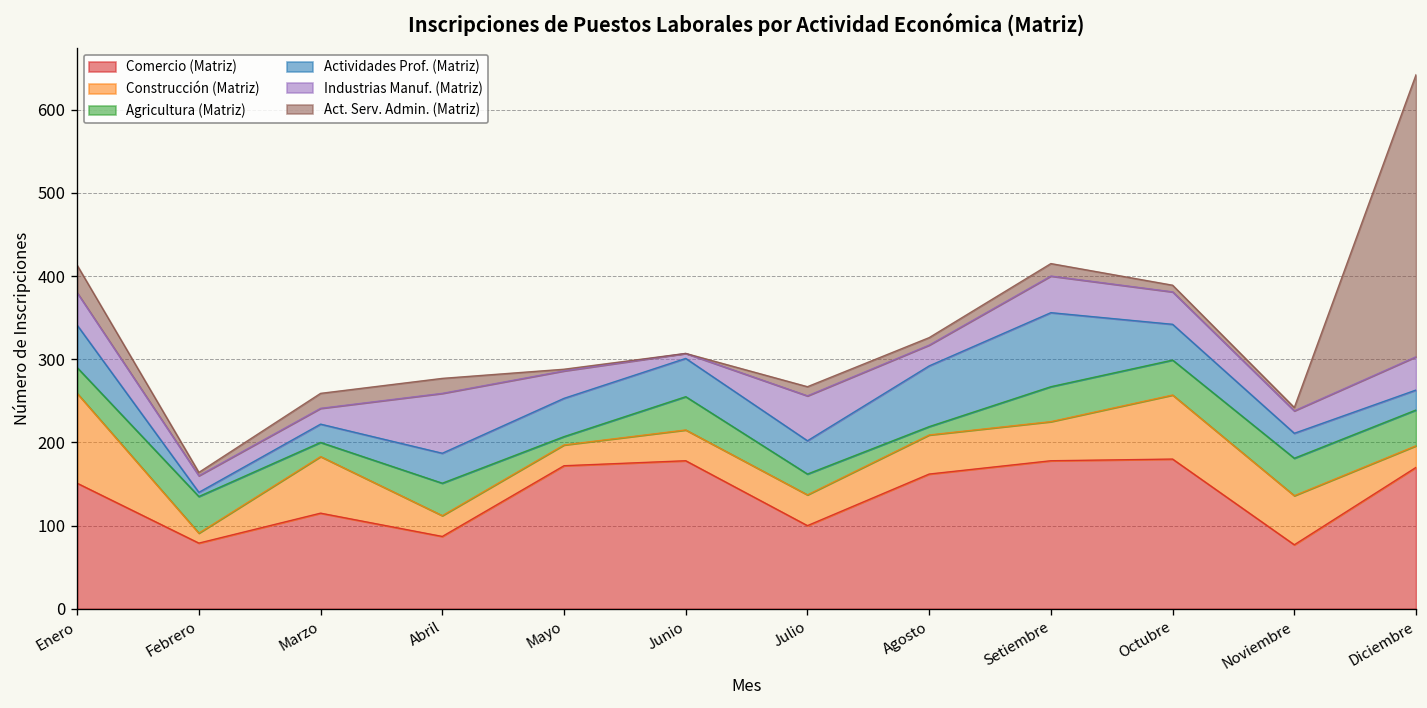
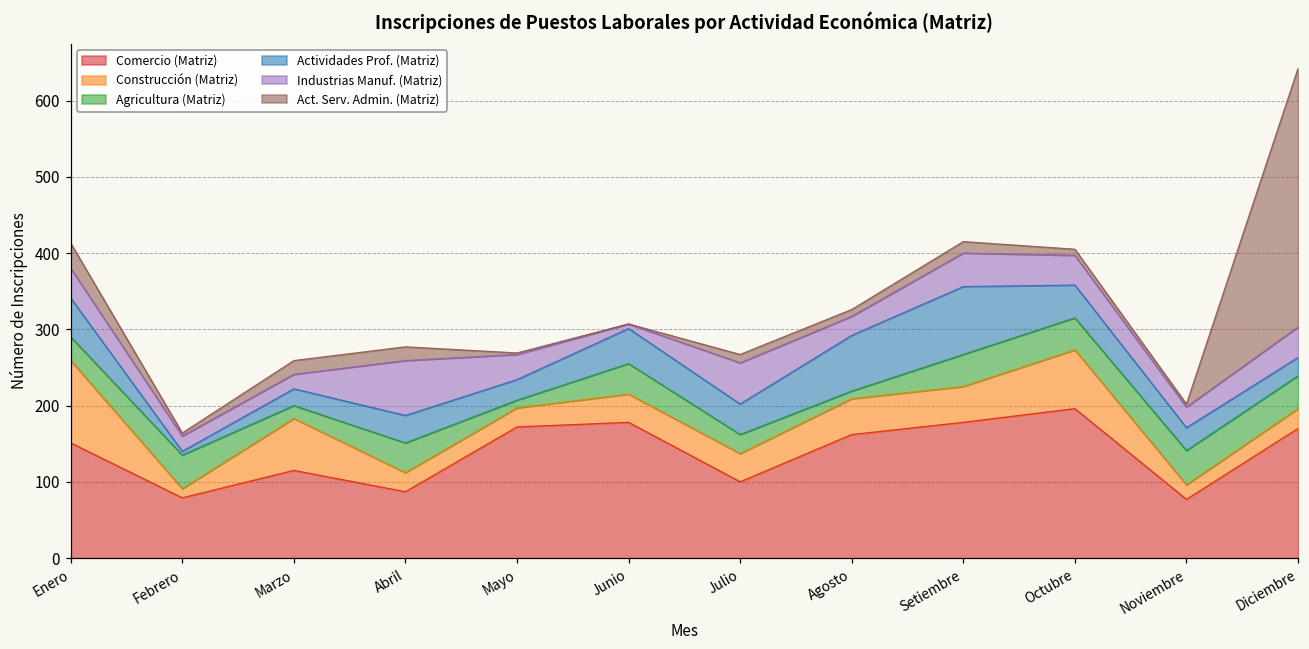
Actividades Prof. (Matriz), Mayo: 50 -> 30
Comercio (Matriz), Octubre: 180 -> 200
Construcción (Matriz), Noviembre: 60 -> 20
